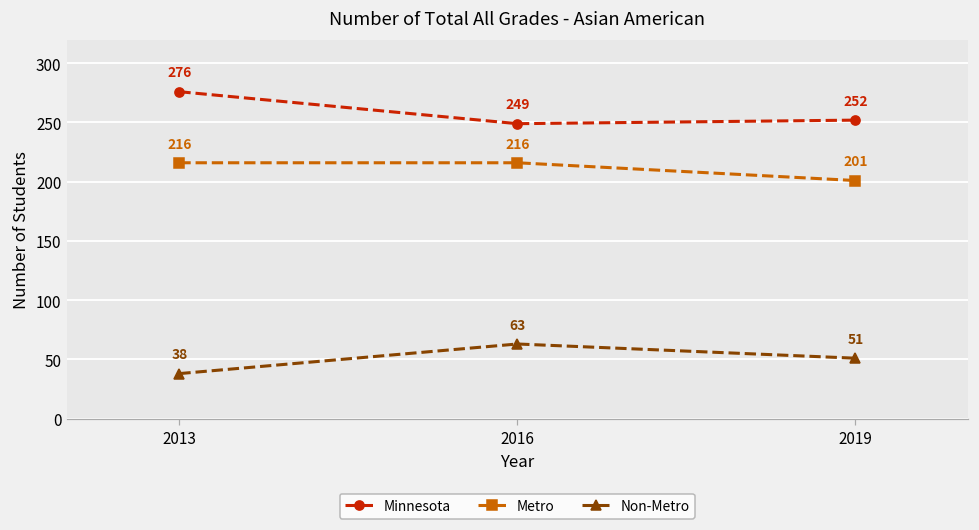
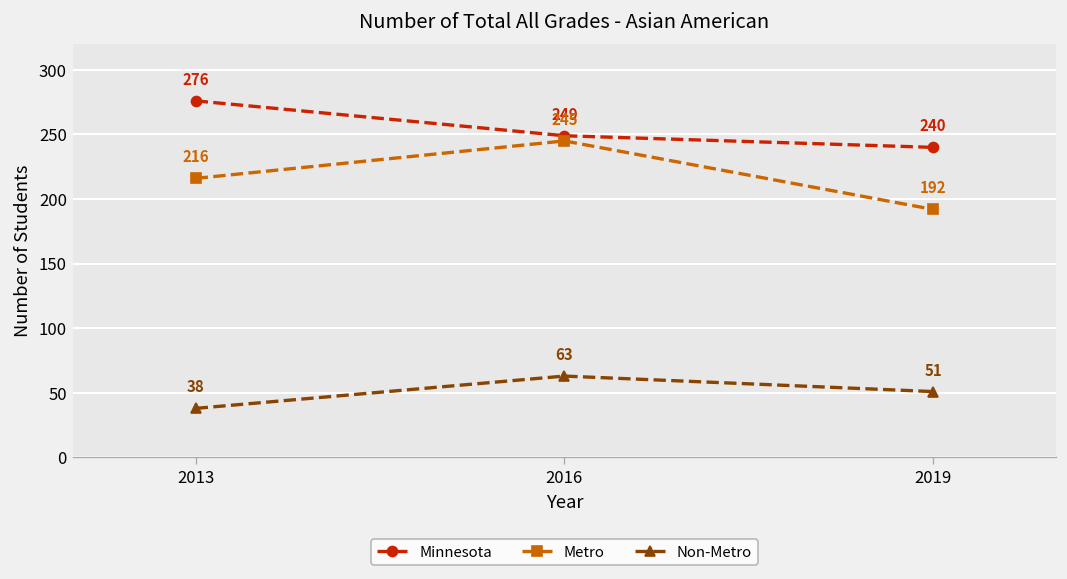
Metro, 2016: 216 -> 245
Minnesota, 2019: 252 -> 240
Metro, 2019: 201 -> 192
